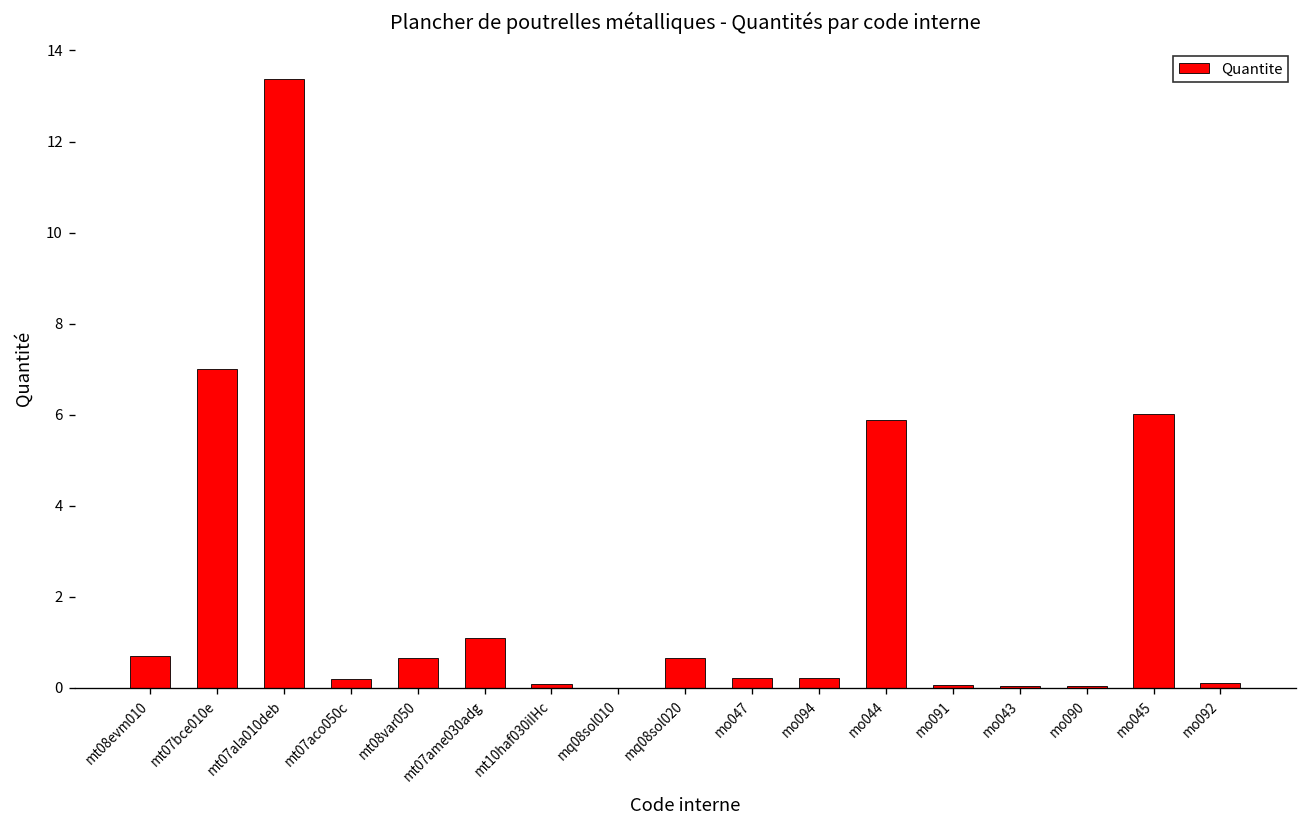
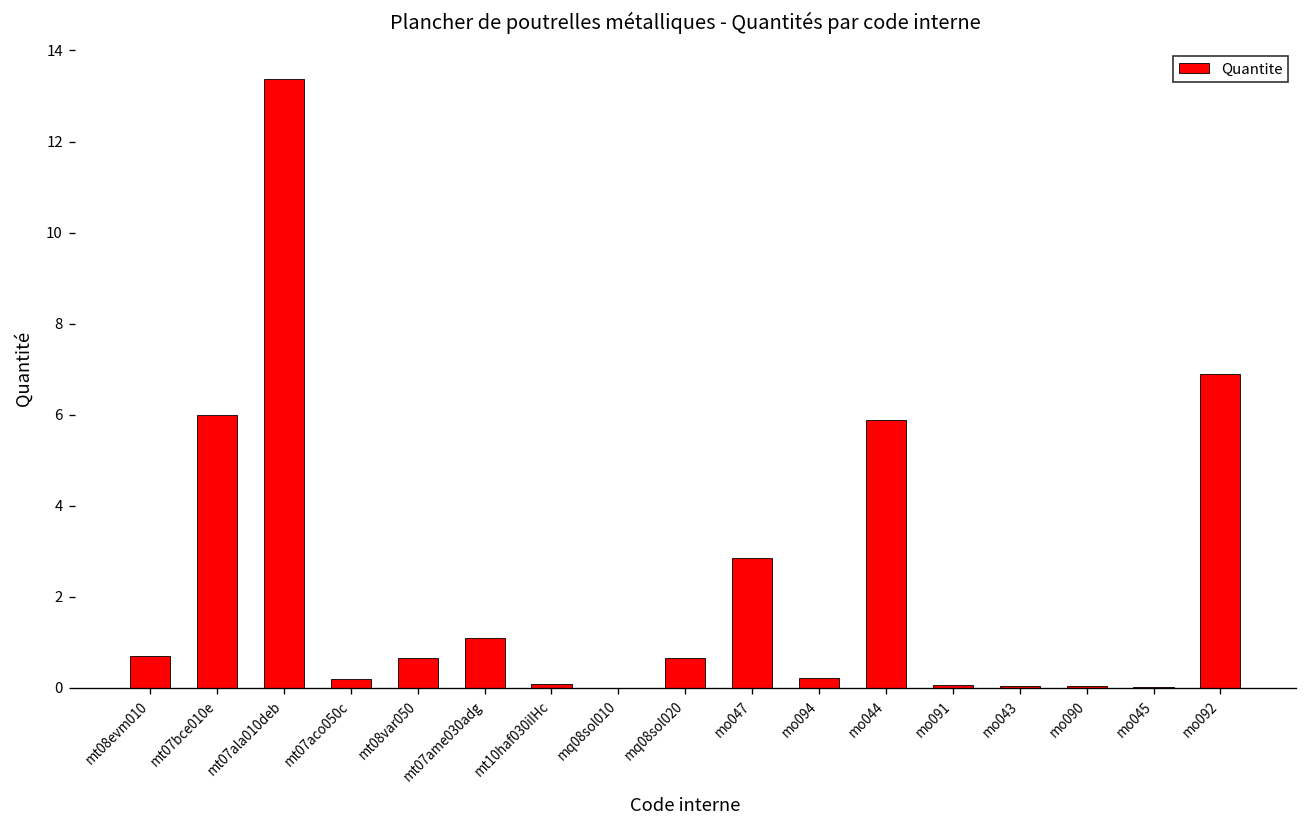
mt07bce010e: 7 -> 6
mo047: 0.2 -> 2.9
mo045: 6.0 -> 0.0
mo092: 0.1 -> 6.9
